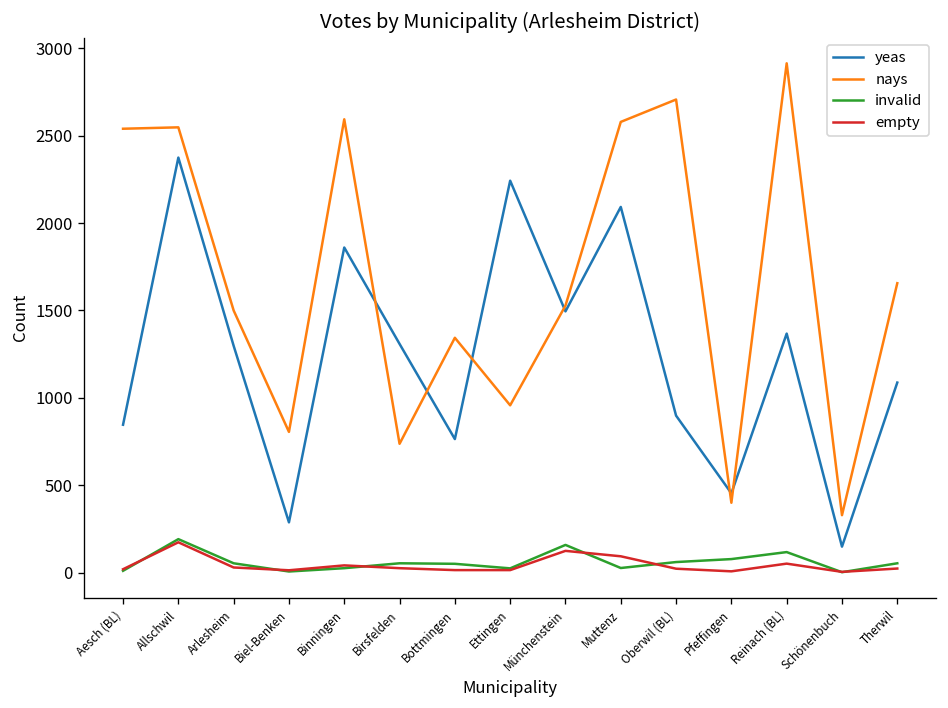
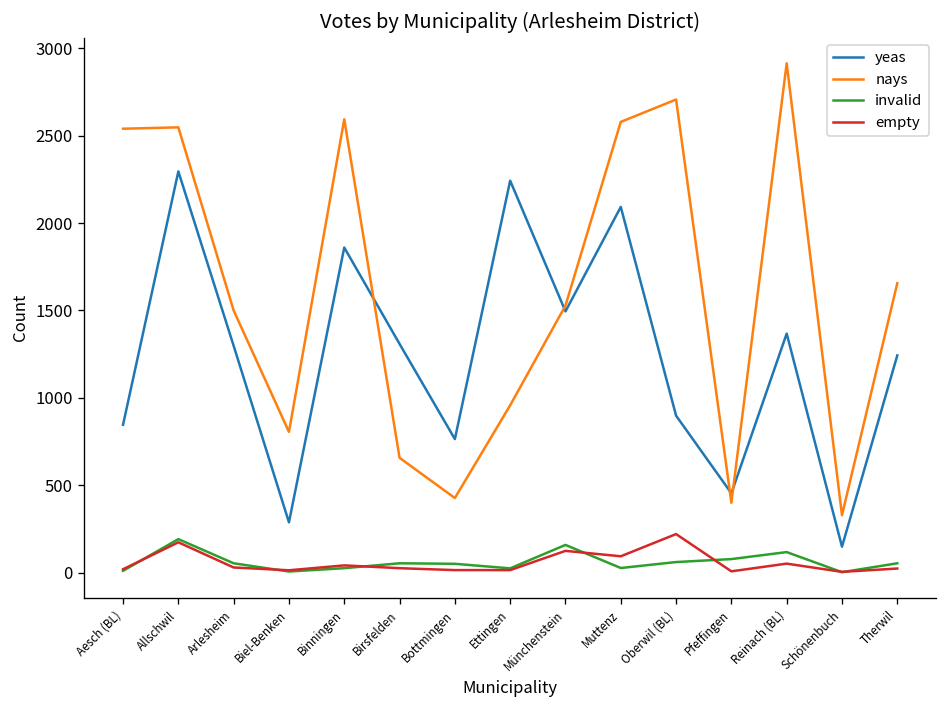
yeas, Allschwil: 2370 -> 2300
nays, Birsfelden: 740 -> 660
nays, Bottmingen: 1340 -> 430
empty, Oberwil (BL): 20 -> 220
yeas, Therwil: 1090 -> 1240
